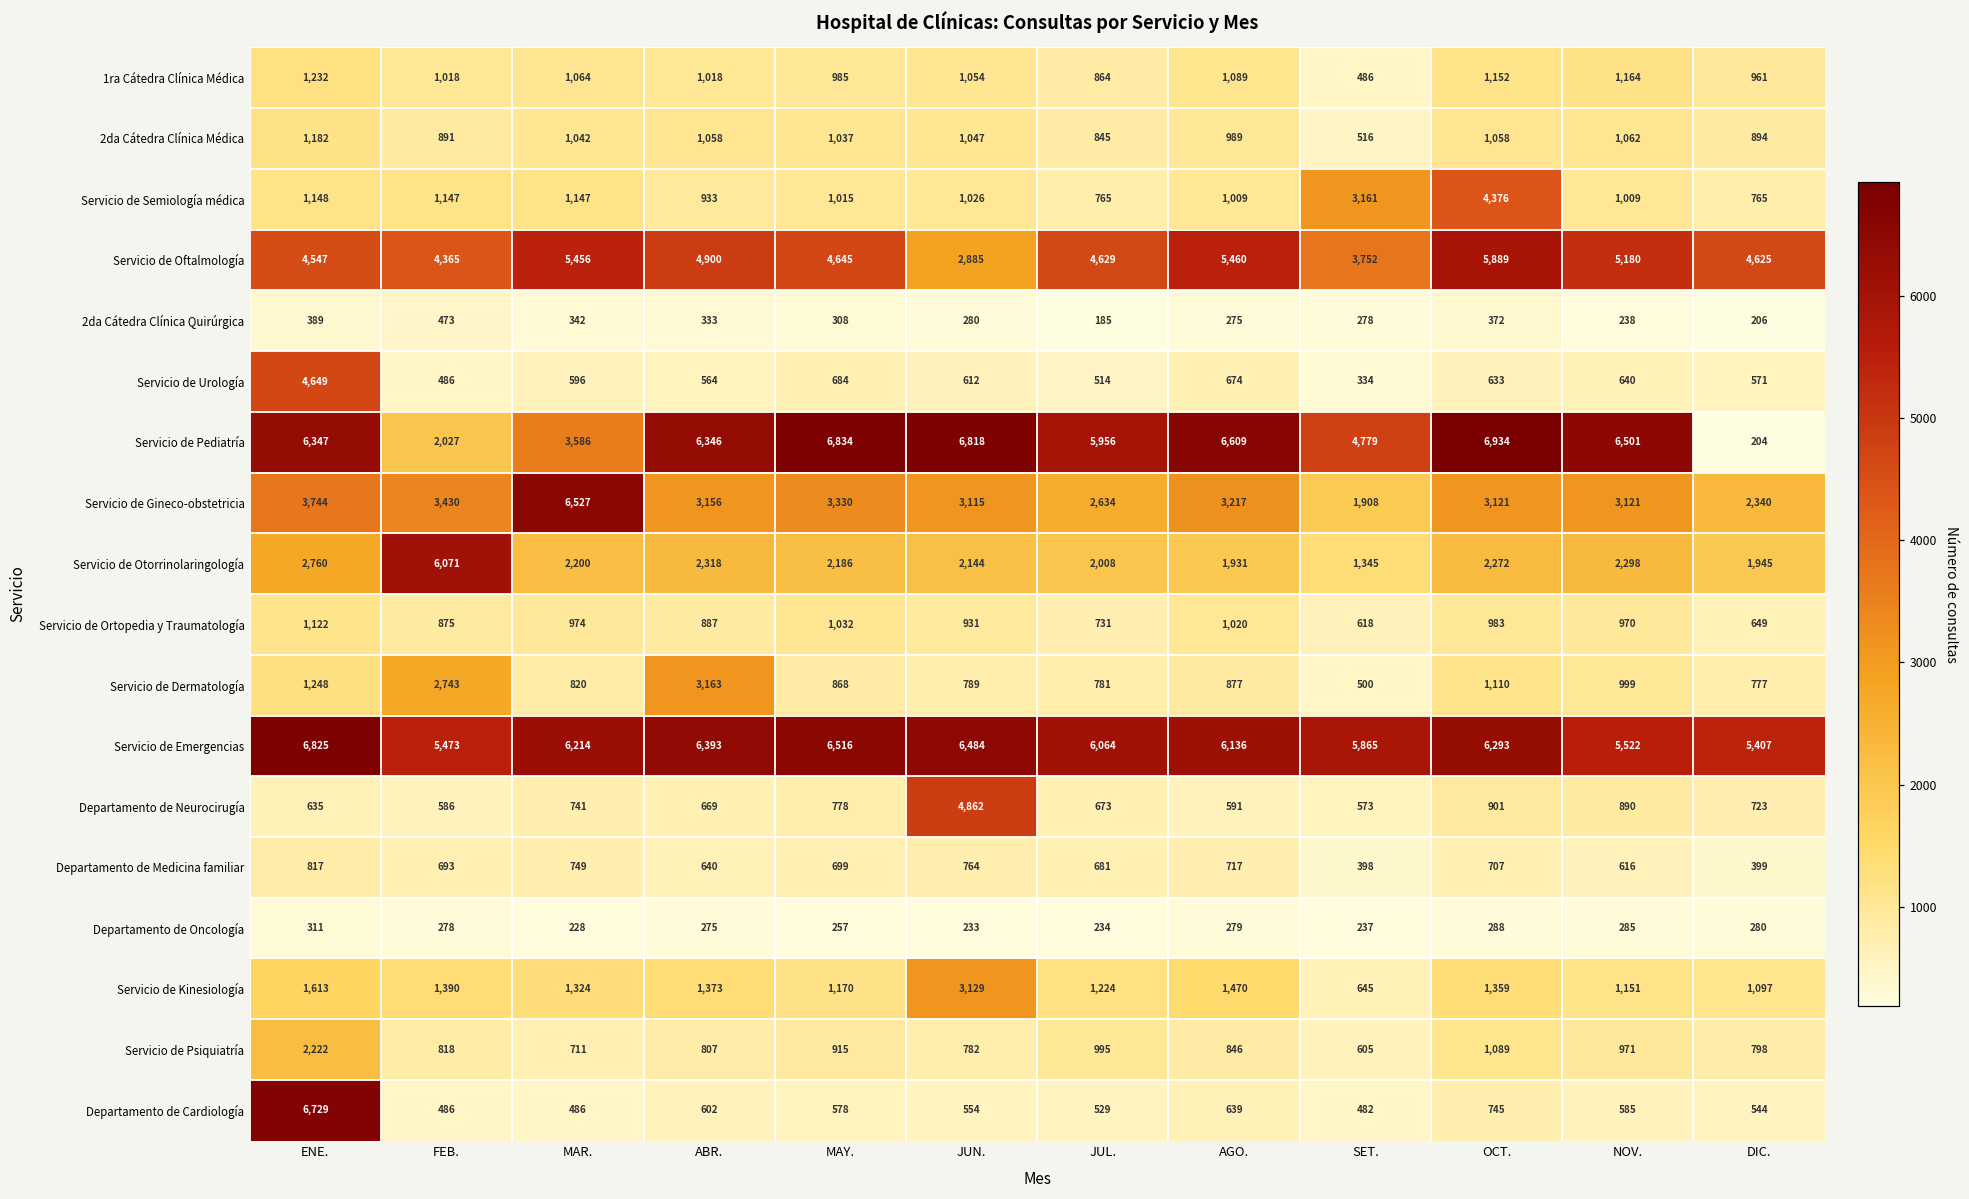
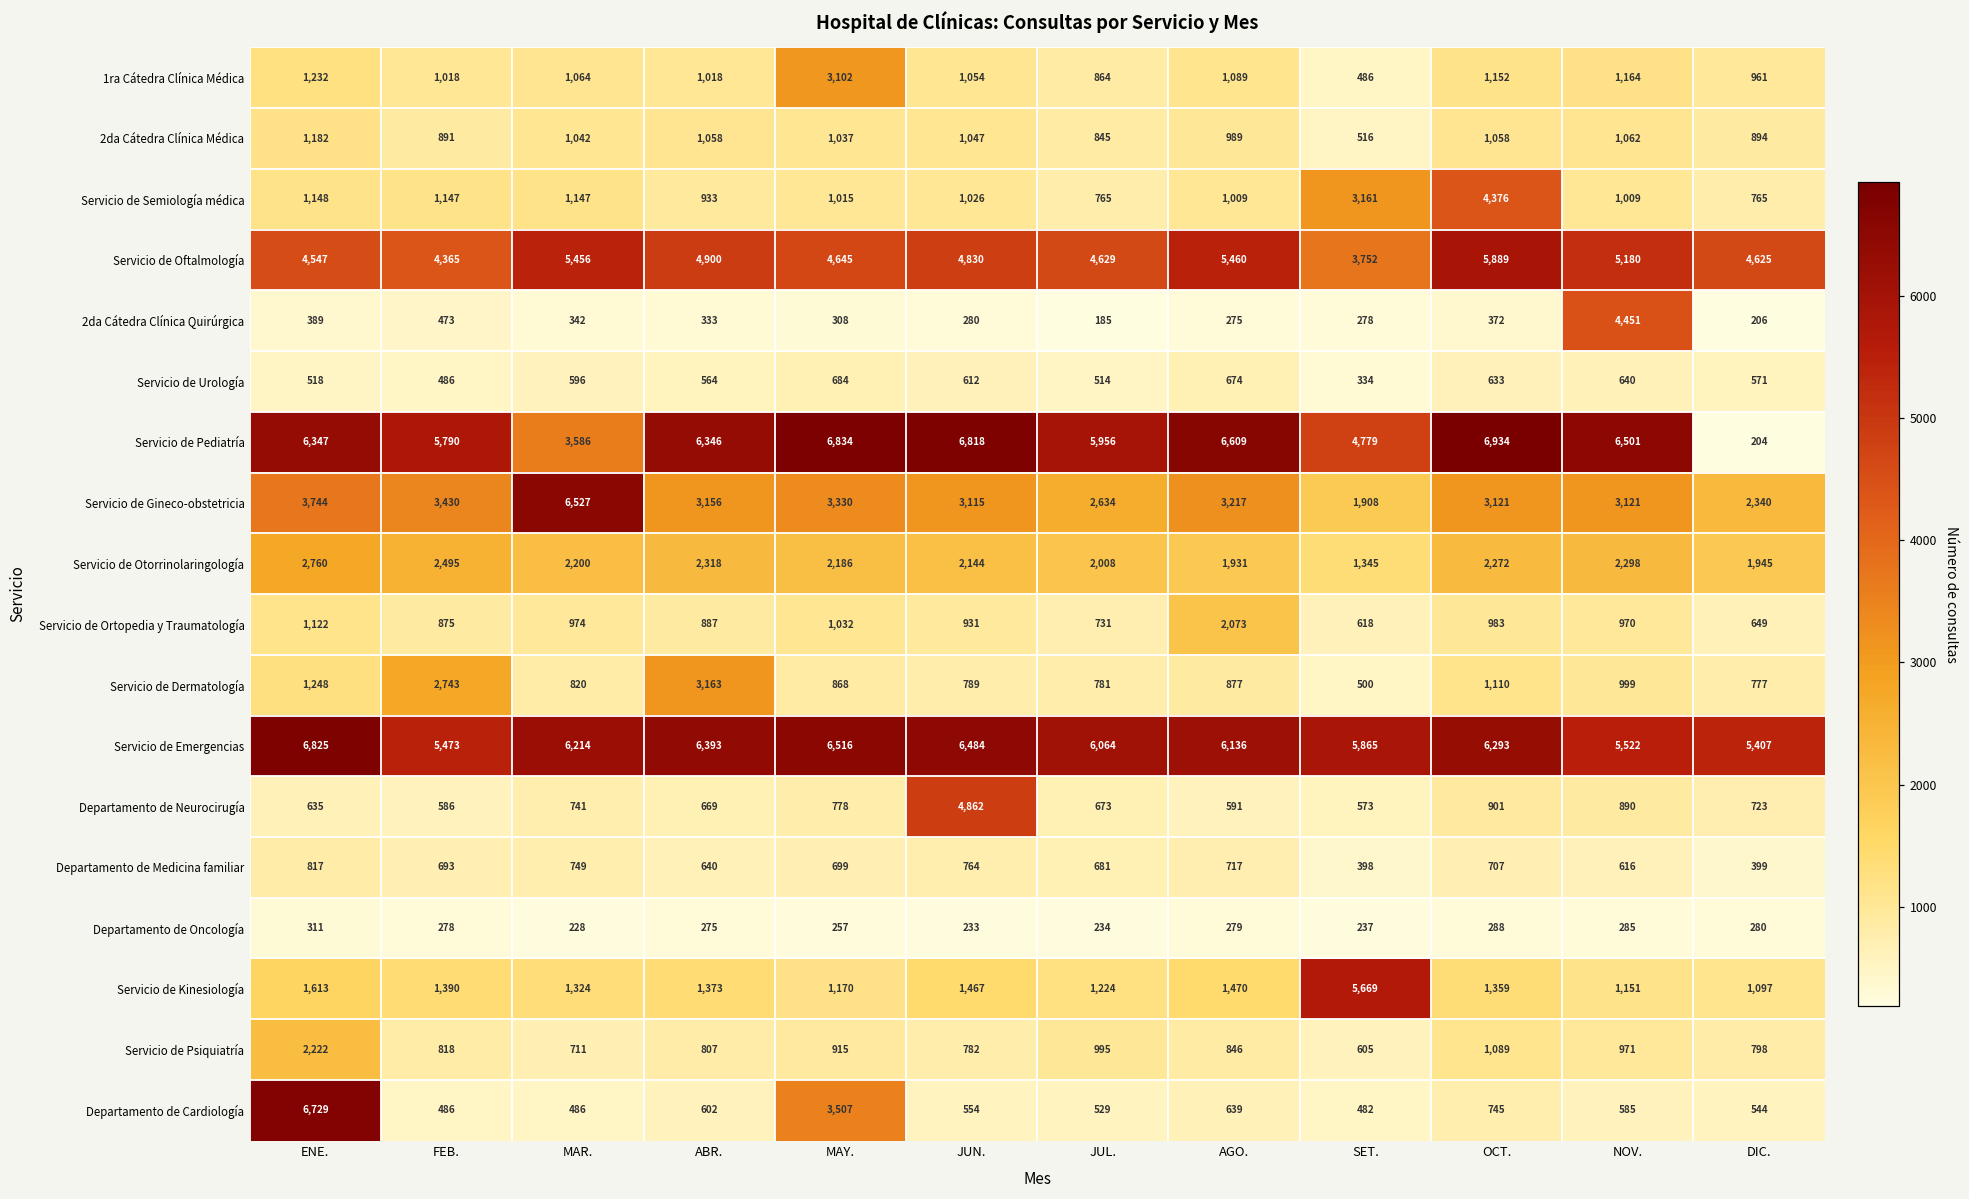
1ra Cátedra Clínica Médica, MAY.: 985 -> 3,102
Servicio de Oftalmología, JUN.: 2,885 -> 4,830
2da Cátedra Clínica Quirúrgica, NOV.: 238 -> 4,451
Servicio de Urología, ENE.: 4,649 -> 518
Servicio de Pediatría, FEB.: 2,027 -> 5,790
Servicio de Otorrinolaringología, FEB.: 6,071 -> 2,495
Servicio de Ortopedia y Traumatología, AGO.: 1,020 -> 2,073
Servicio de Kinesiología, JUN.: 3,129 -> 1,467
Servicio de Kinesiología, SET.: 645 -> 5,669
Departamento de Cardiología, MAY.: 578 -> 3,507
